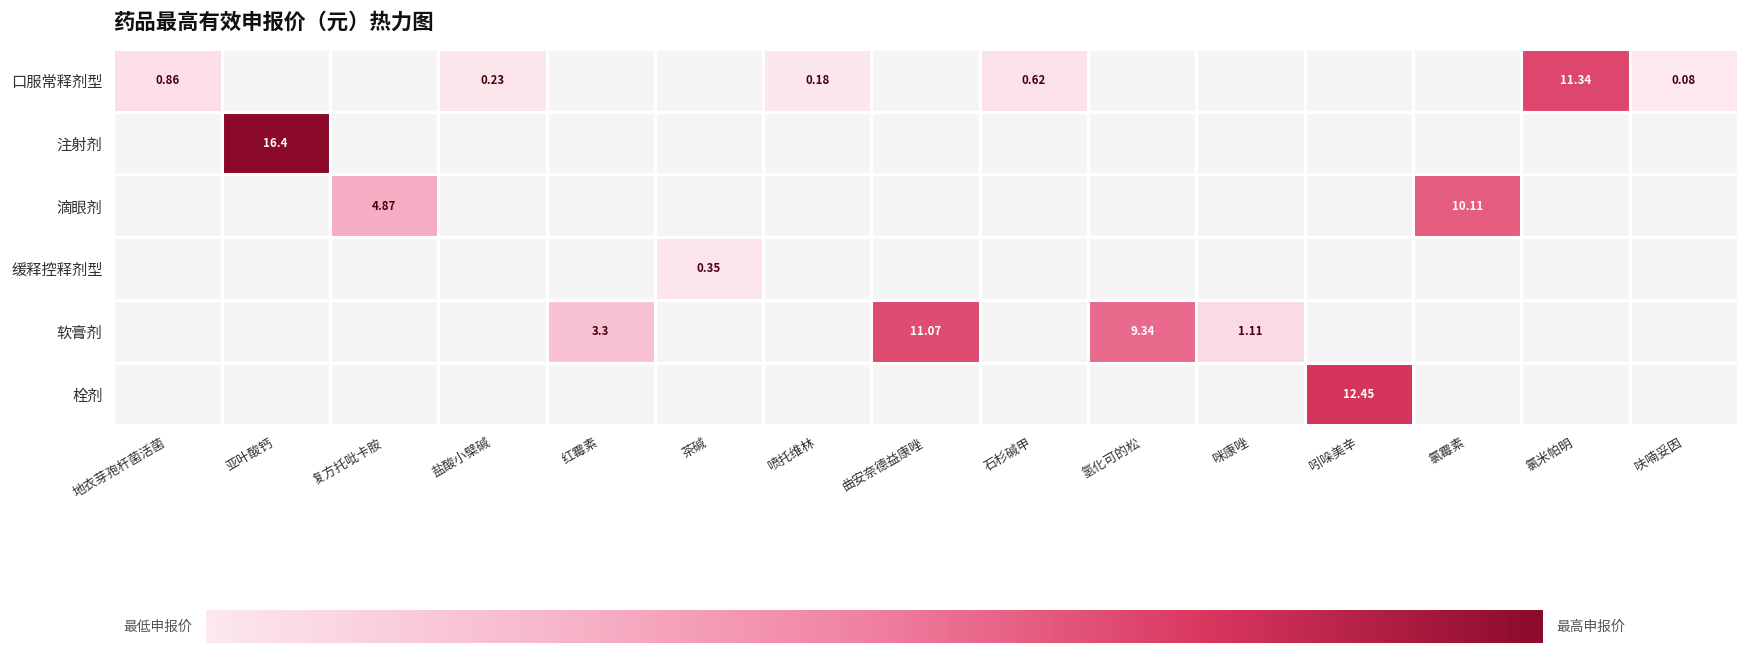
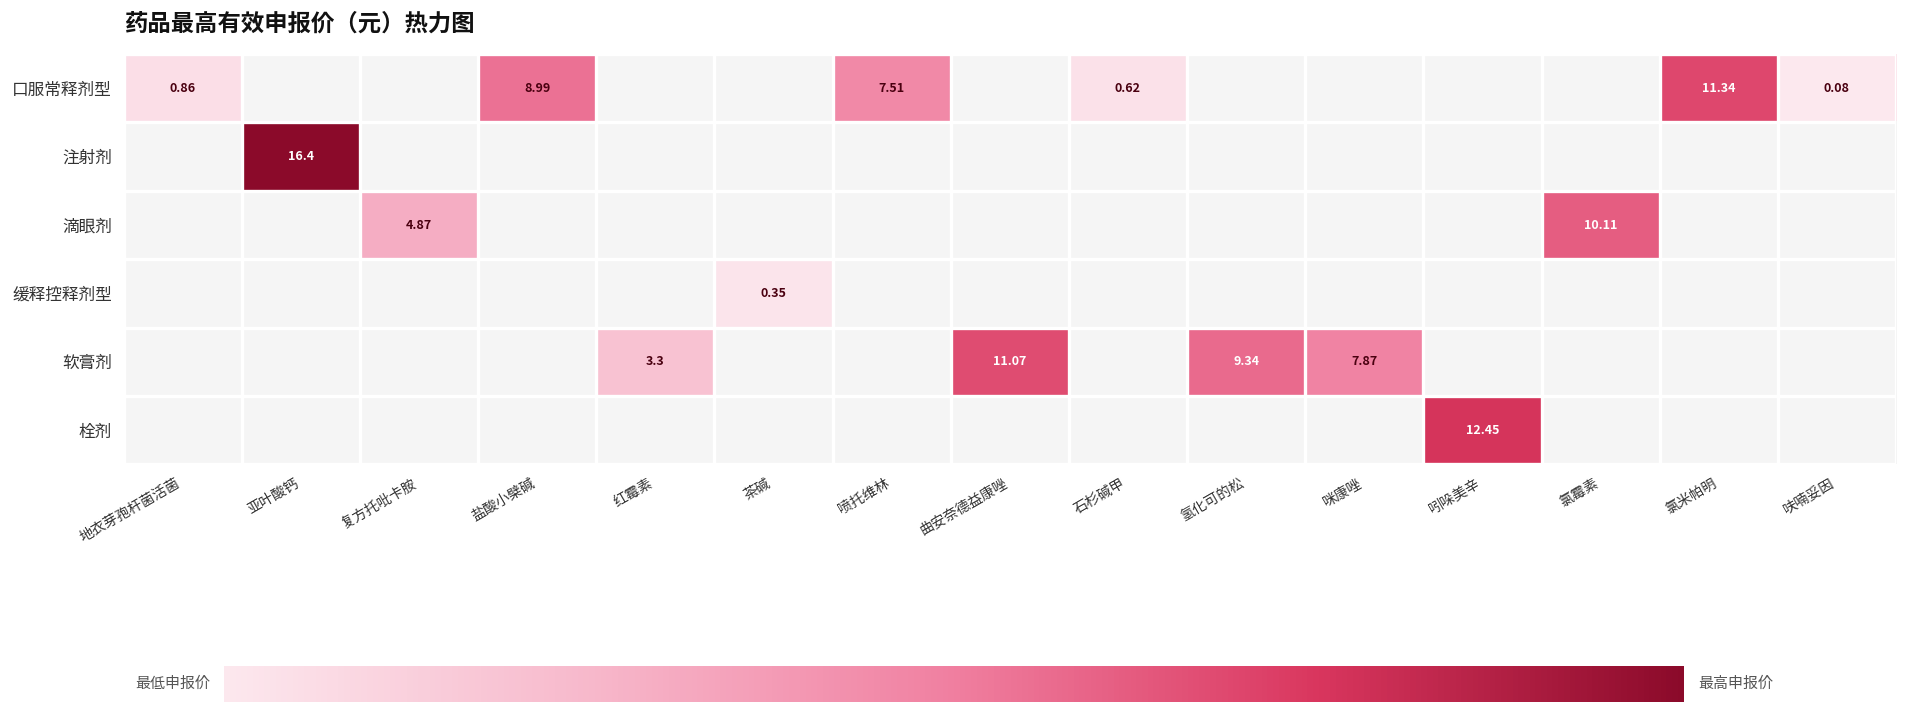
口服常释剂型, 盐酸小檗碱: 0.23 -> 8.99
口服常释剂型, 喷托维林: 0.18 -> 7.51
软膏剂, 咪康唑: 1.11 -> 7.87
